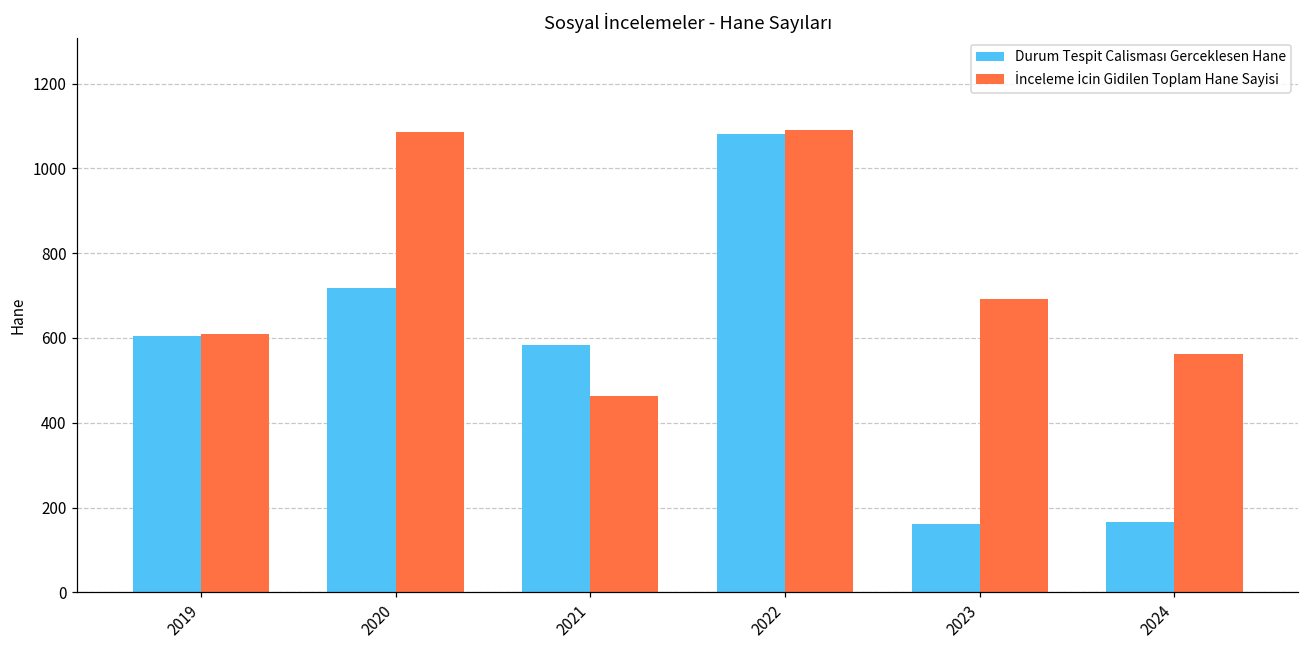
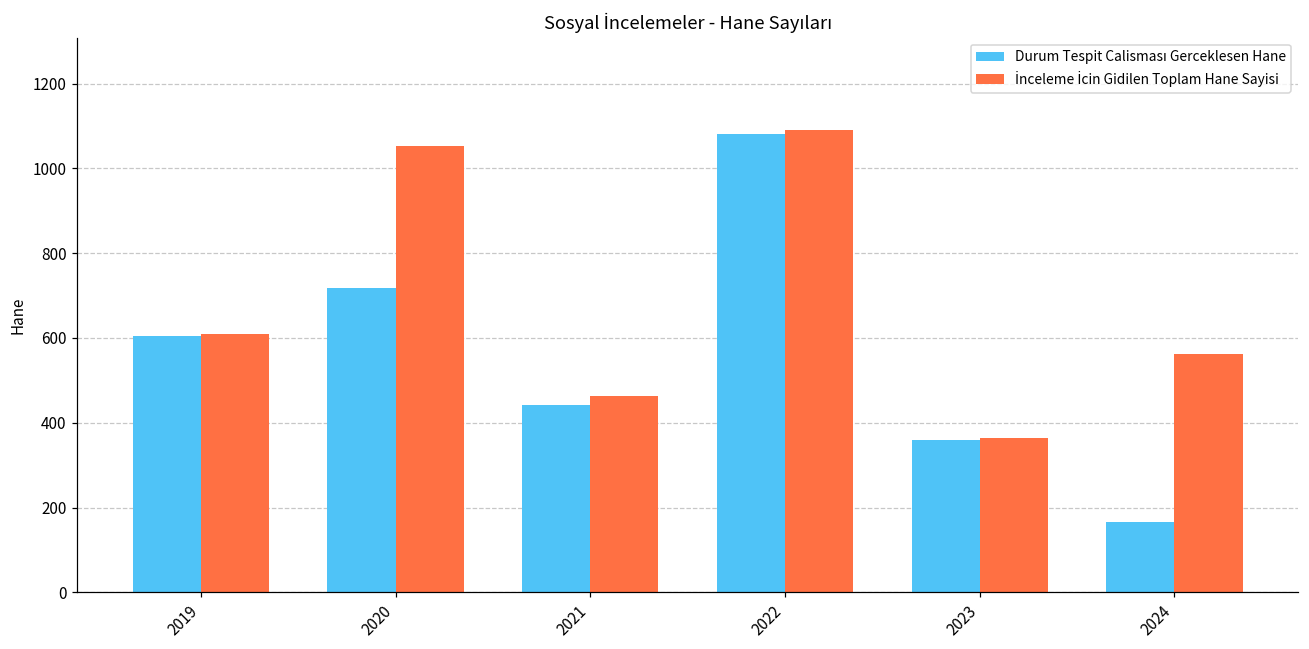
İnceleme İcin Gidilen Toplam Hane Sayisi, 2020: 1090 -> 1050
Durum Tespit Calisması Gerceklesen Hane, 2021: 580 -> 440
Durum Tespit Calisması Gerceklesen Hane, 2023: 160 -> 360
İnceleme İcin Gidilen Toplam Hane Sayisi, 2023: 690 -> 360
